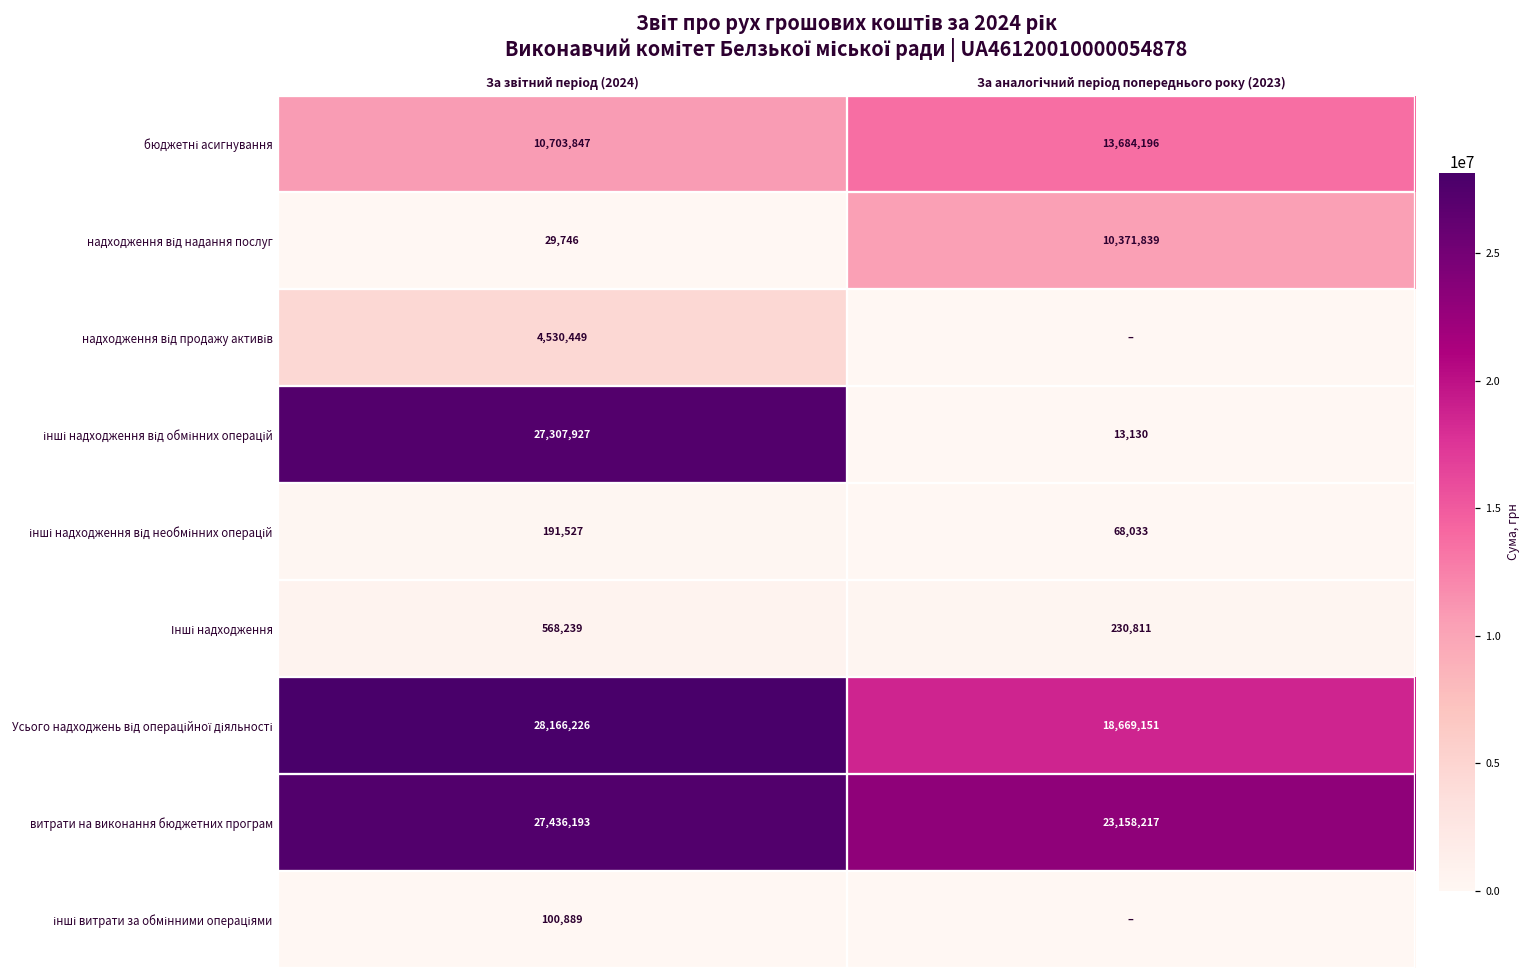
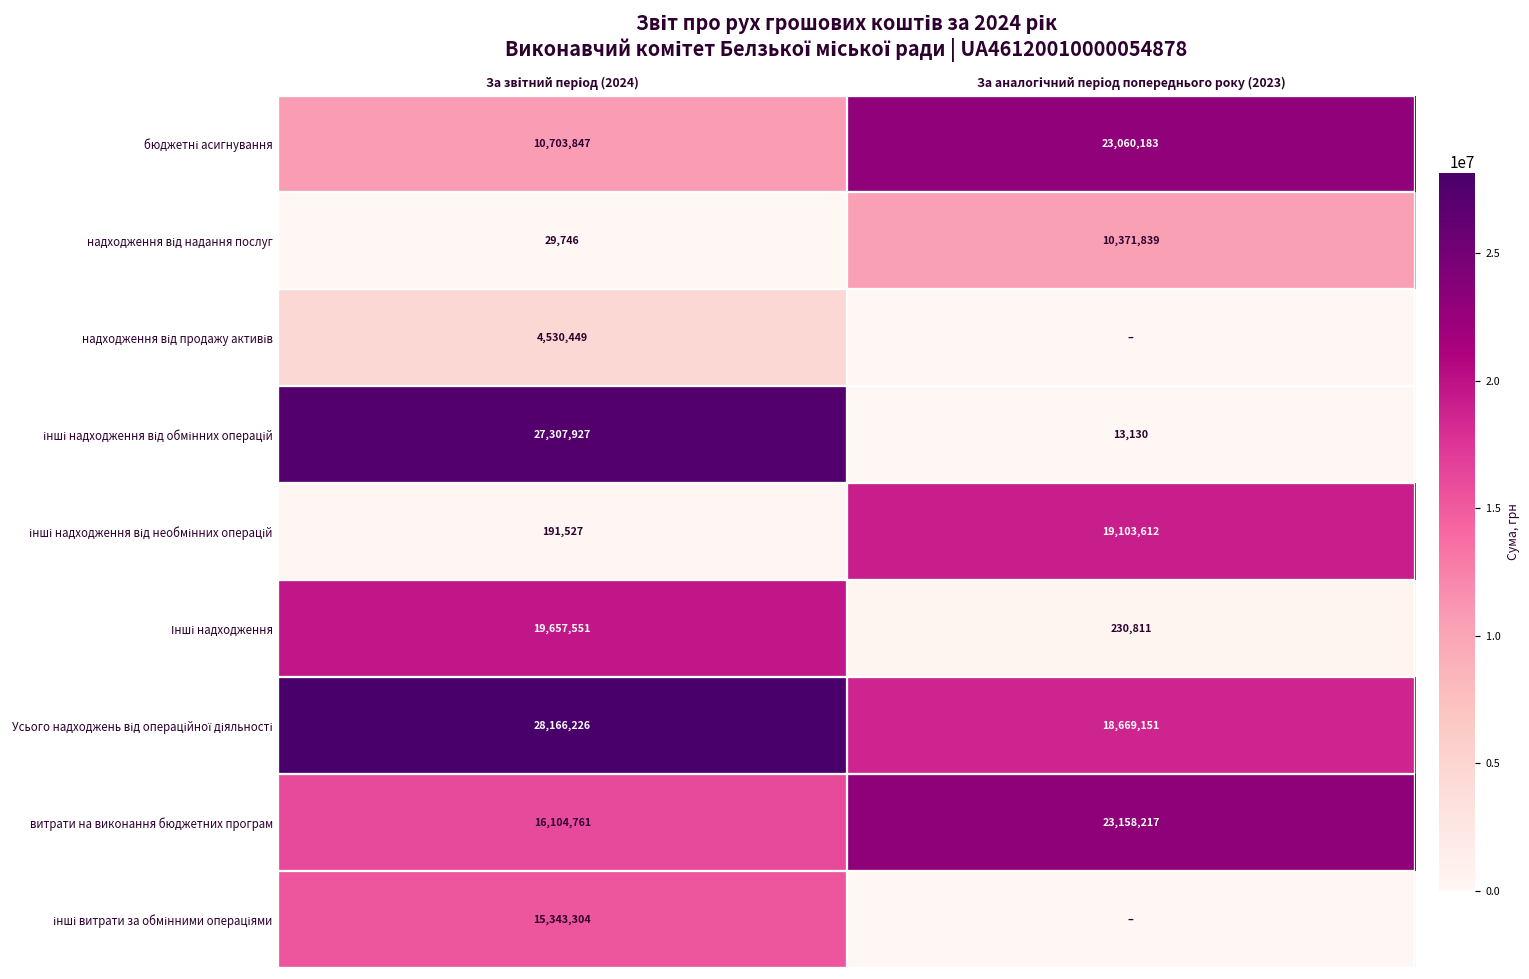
бюджетні асигнування, За аналогічний період попереднього року (2023): 13,684,196 -> 23,060,183
інші надходження від необмінних операцій, За аналогічний період попереднього року (2023): 68,033 -> 19,103,612
Інші надходження, За звітний період (2024): 568,239 -> 19,657,551
витрати на виконання бюджетних програм, За звітний період (2024): 27,436,193 -> 16,104,761
інші витрати за обмінними операціями, За звітний період (2024): 100,889 -> 15,343,304
